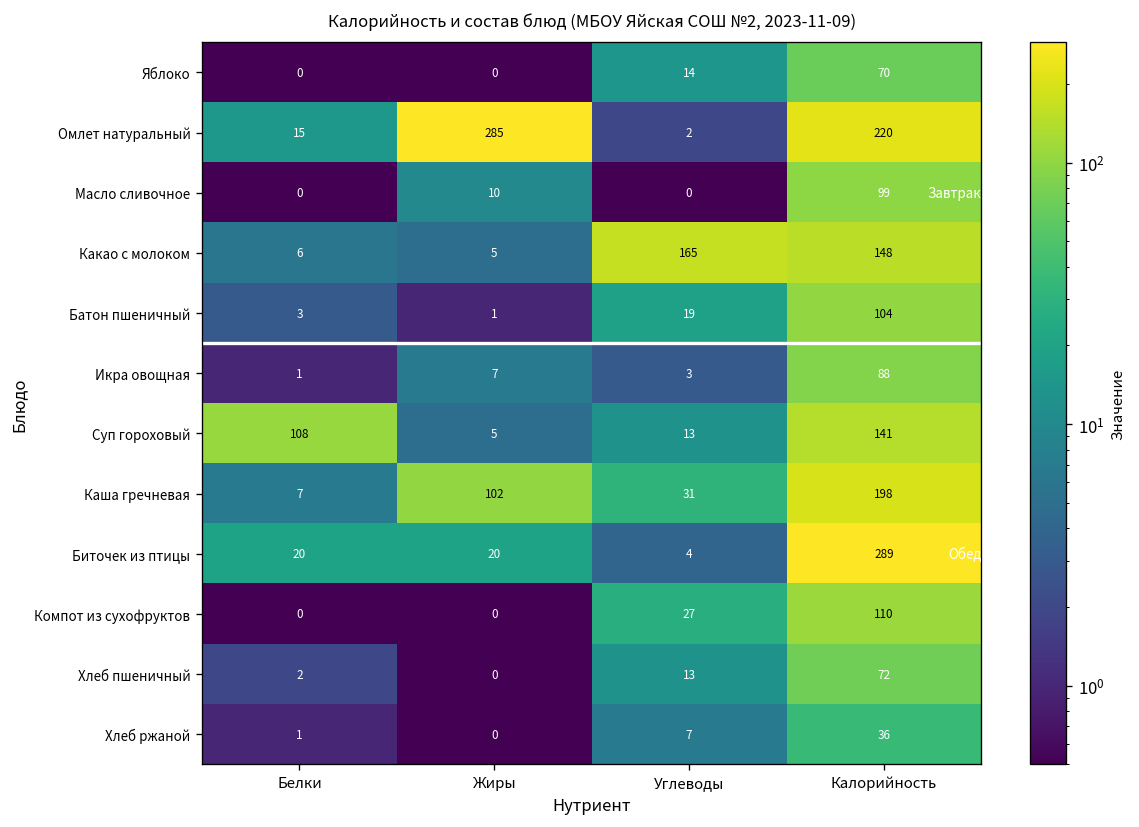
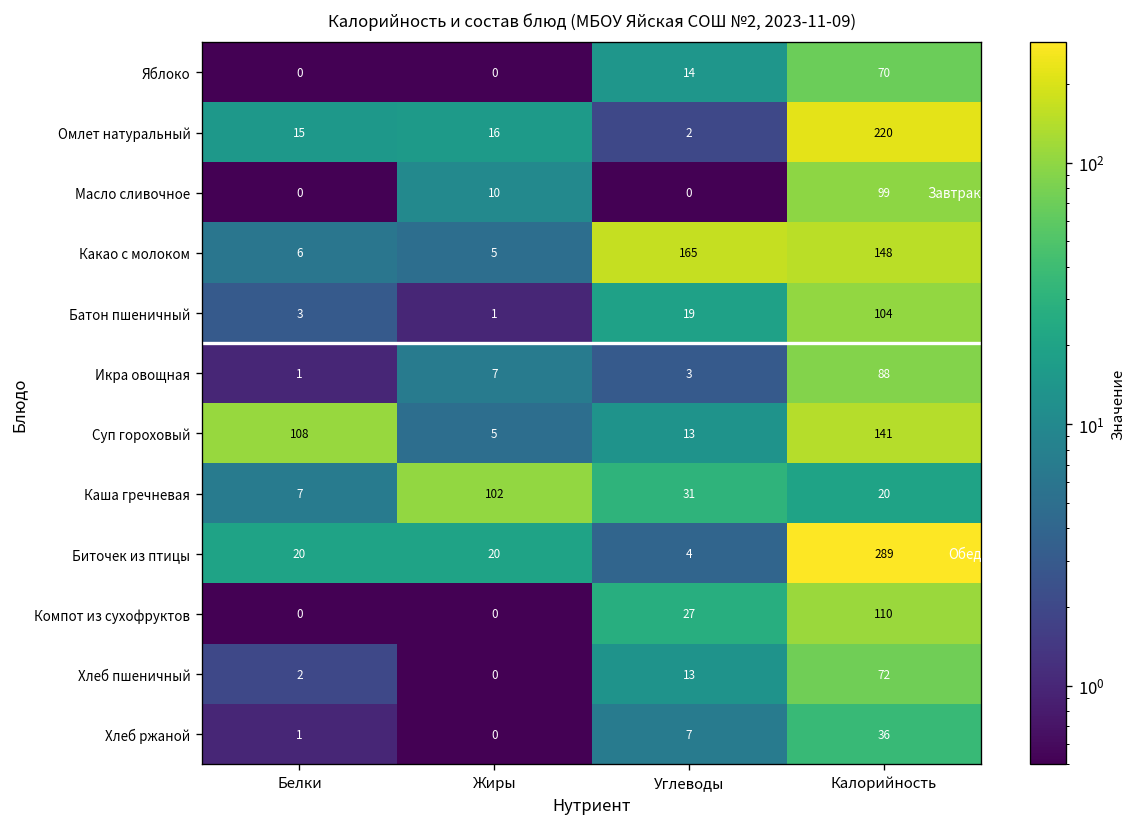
Омлет натуральный, Жиры: 285 -> 16
Каша гречневая, Калорийность: 198 -> 20
